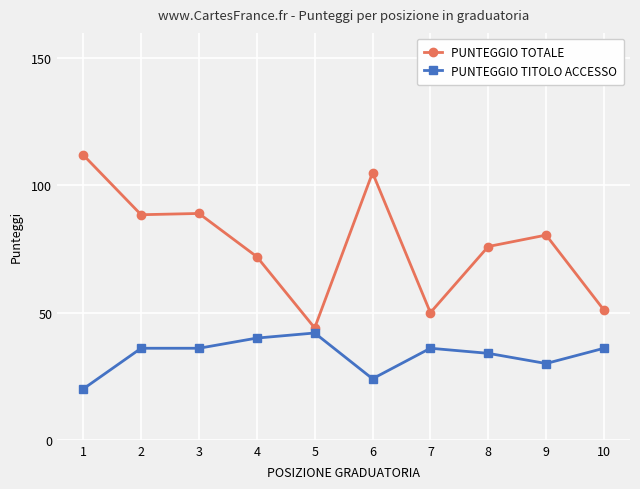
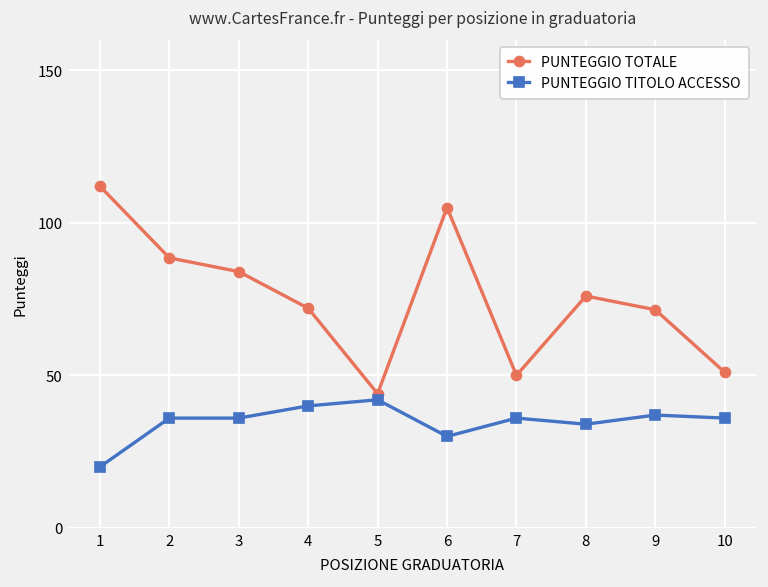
PUNTEGGIO TOTALE, 3: 89 -> 84
PUNTEGGIO TITOLO ACCESSO, 6: 24 -> 30
PUNTEGGIO TOTALE, 9: 81 -> 72
PUNTEGGIO TITOLO ACCESSO, 9: 30 -> 37
